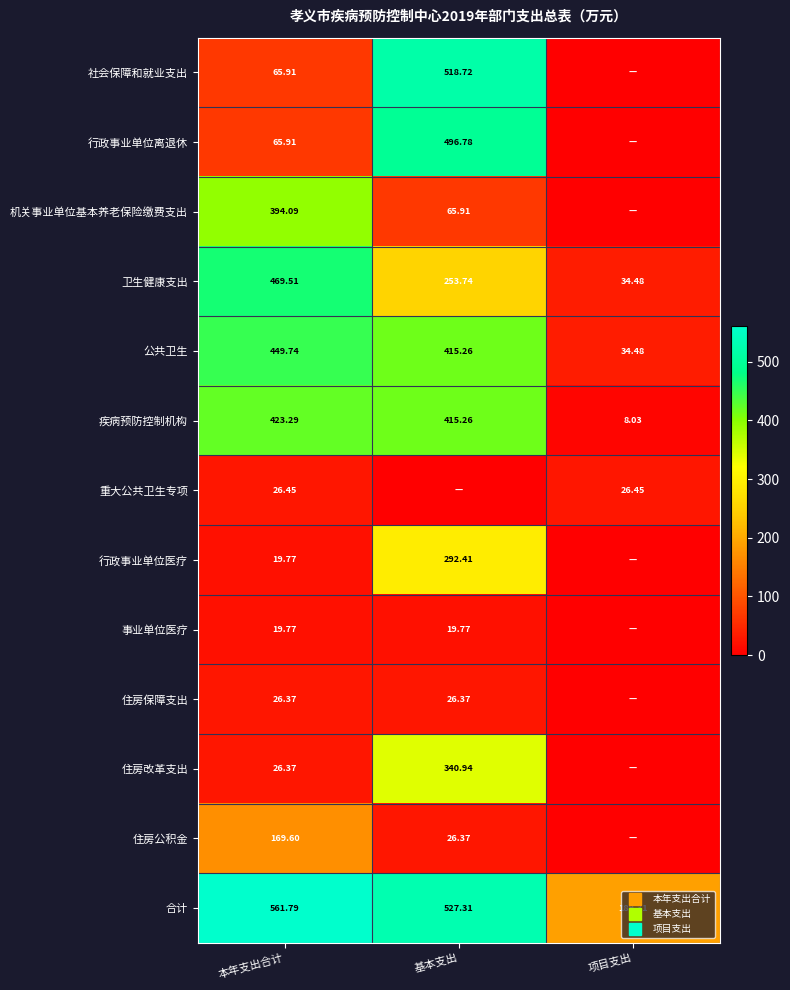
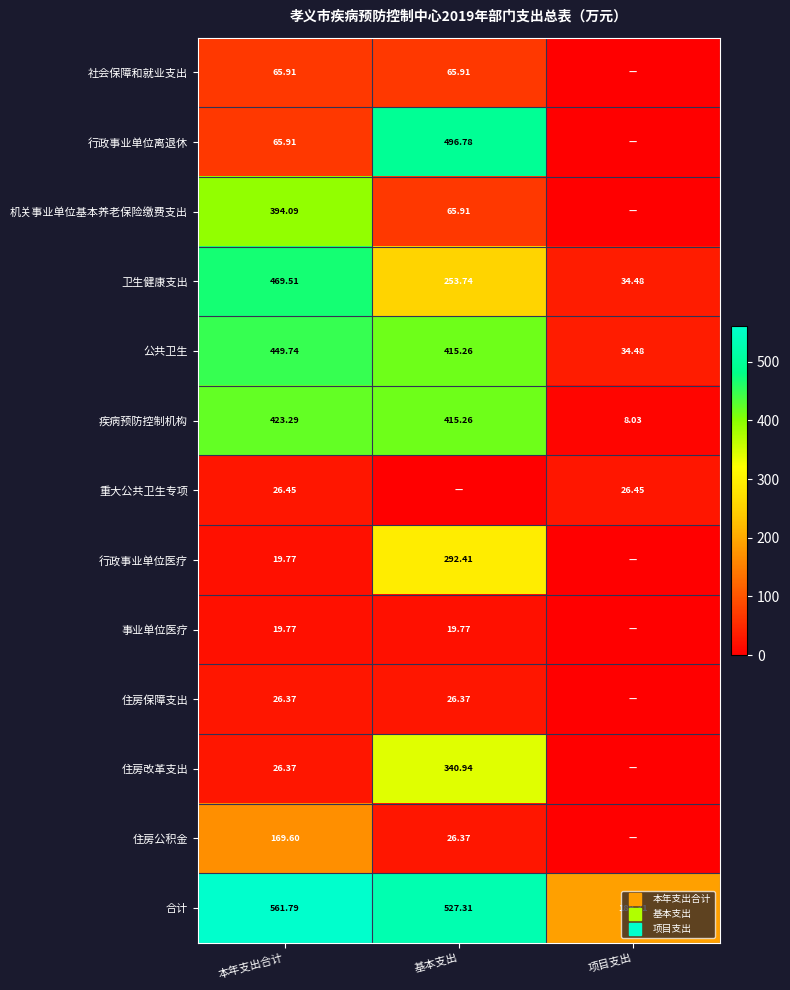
社会保障和就业支出, 基本支出: 518.72 -> 65.91
